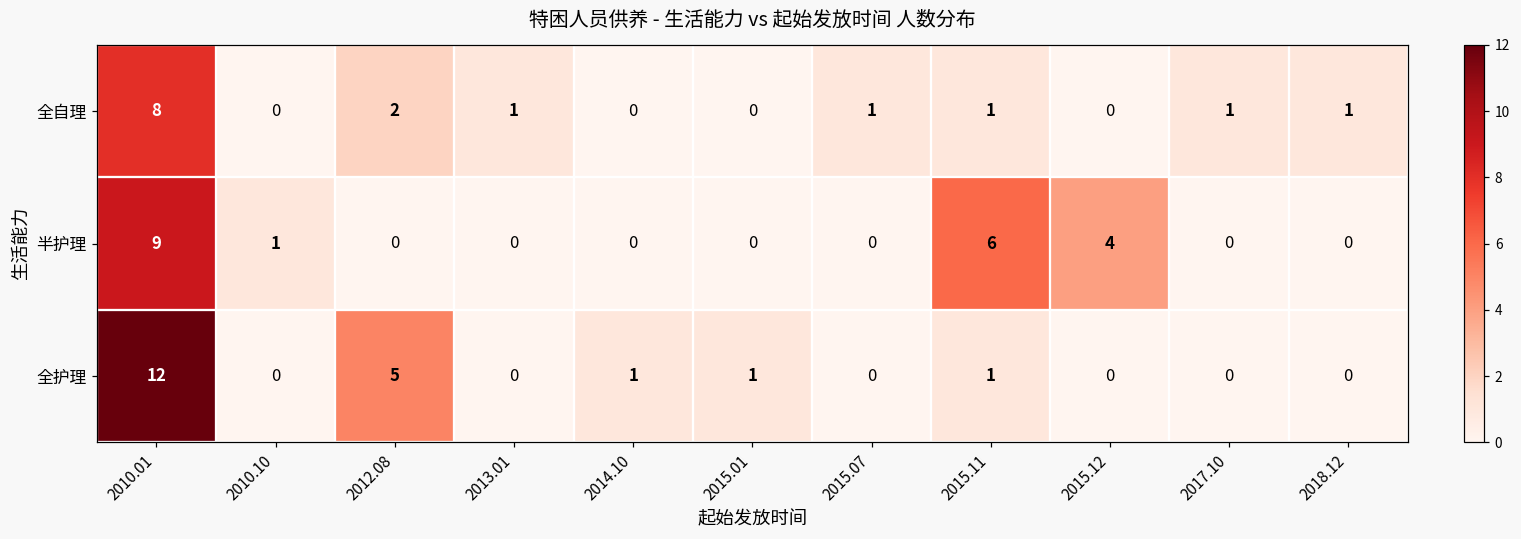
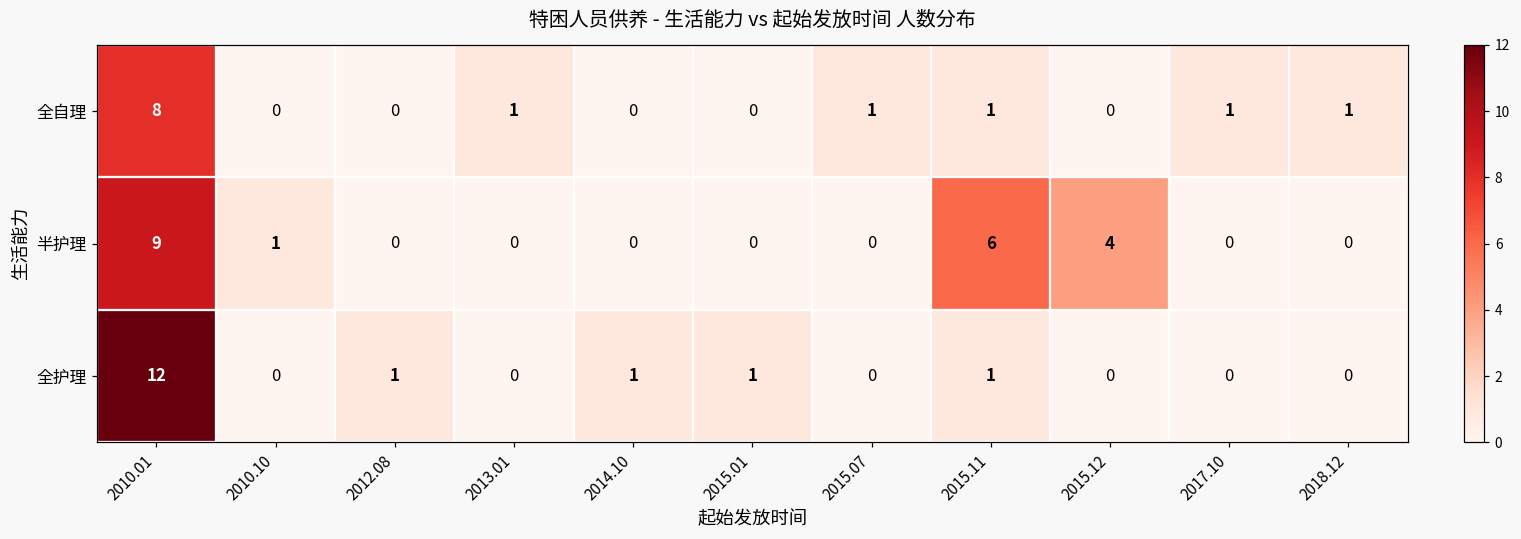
全自理, 2012.08: 2 -> 0
全护理, 2012.08: 5 -> 1
